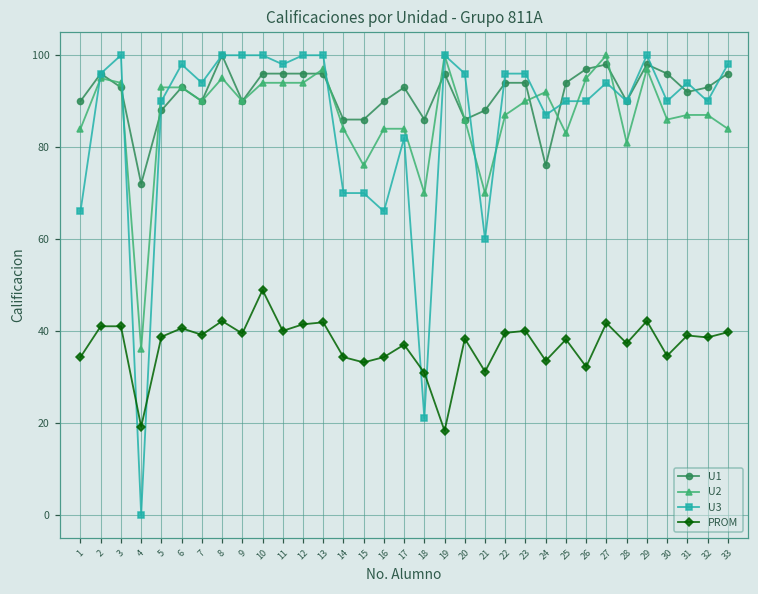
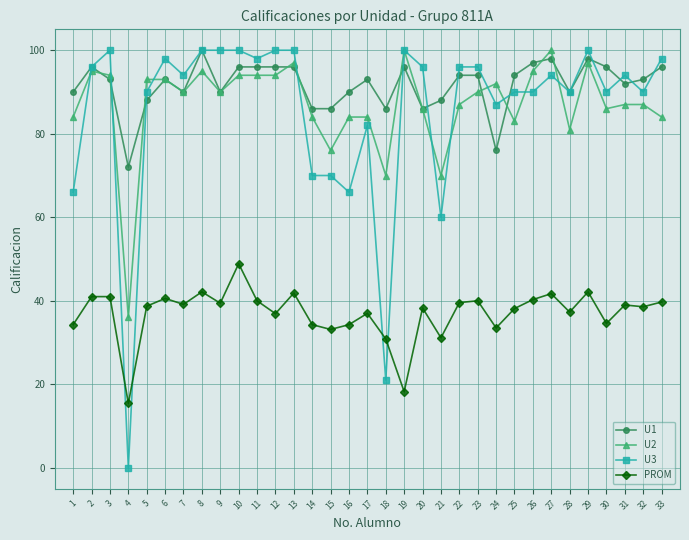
PROM, 4: 19 -> 15
PROM, 12: 41 -> 37
PROM, 26: 32 -> 40
